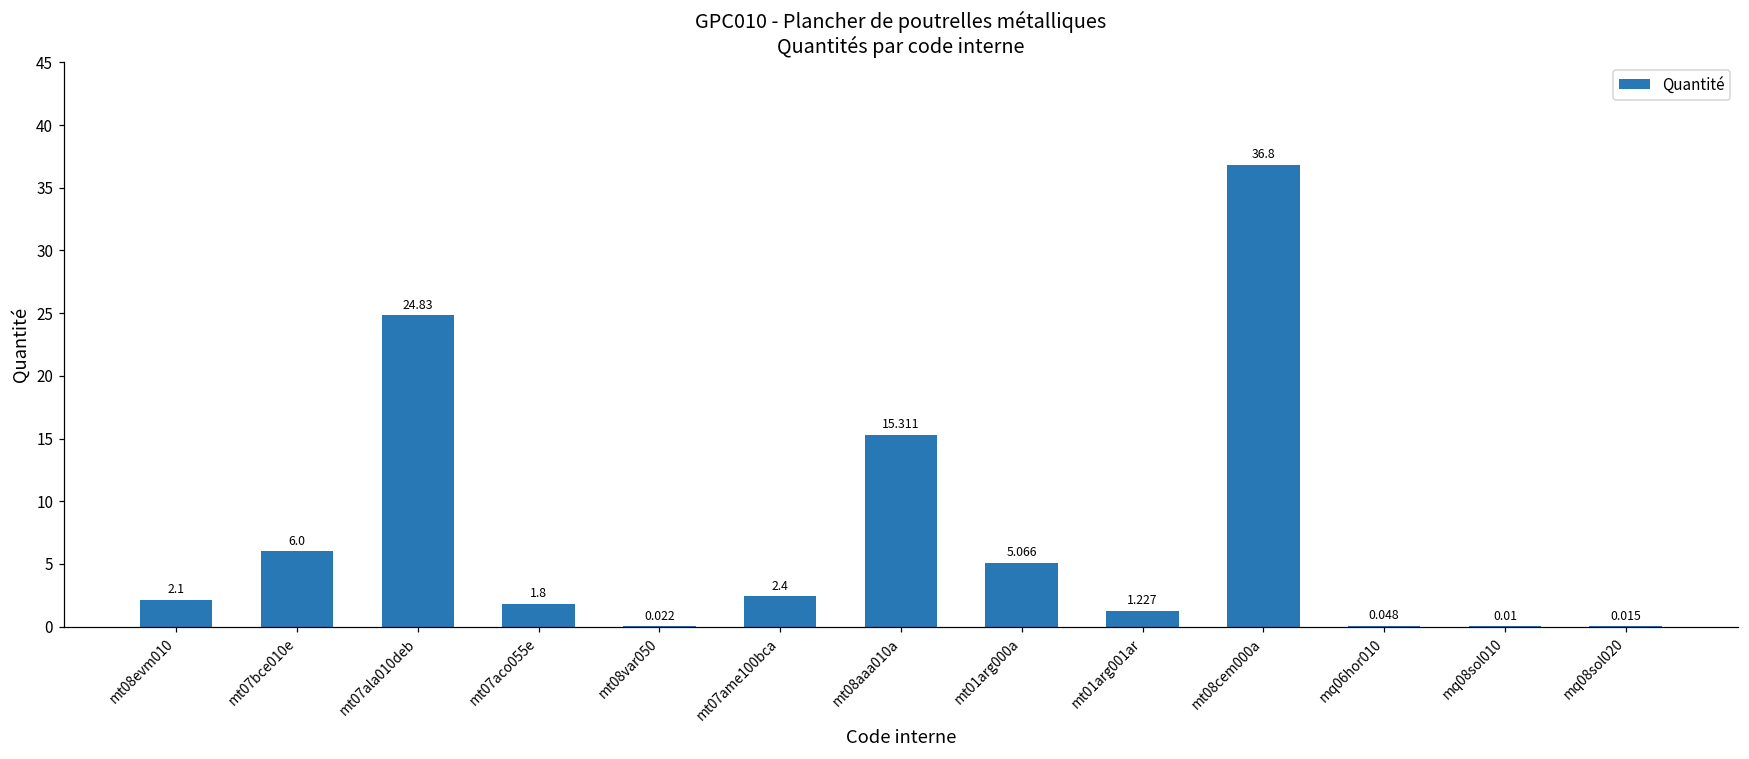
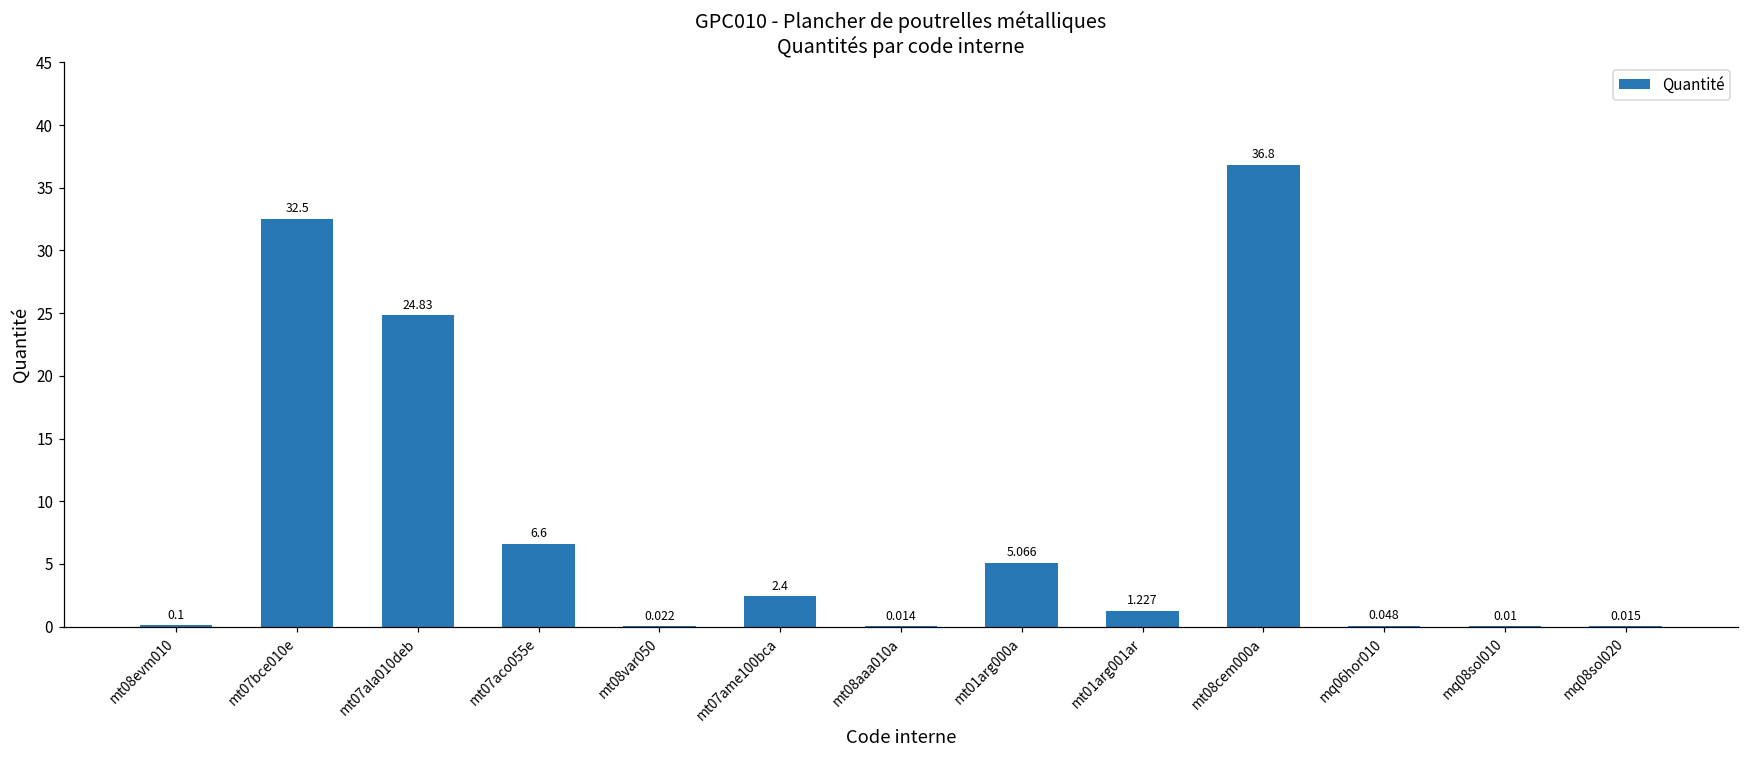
mt08evm010: 2.1 -> 0.1
mt07bce010e: 6.0 -> 32.5
mt07aco055e: 1.8 -> 6.6
mt08aaa010a: 15.311 -> 0.014
